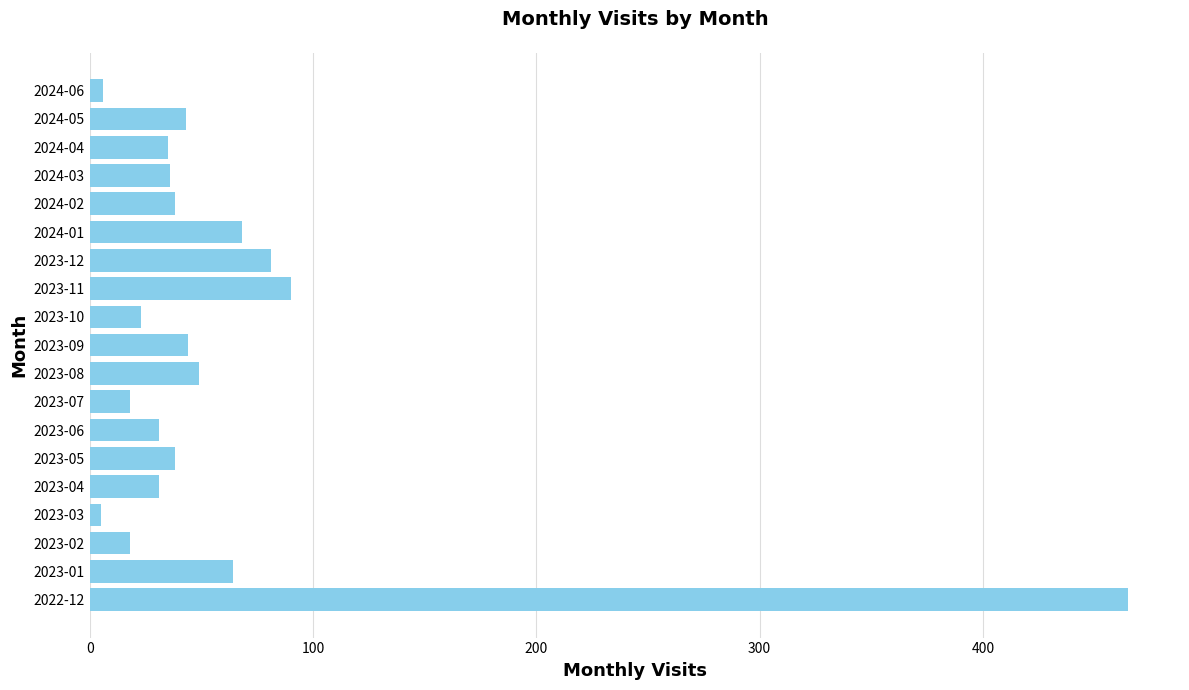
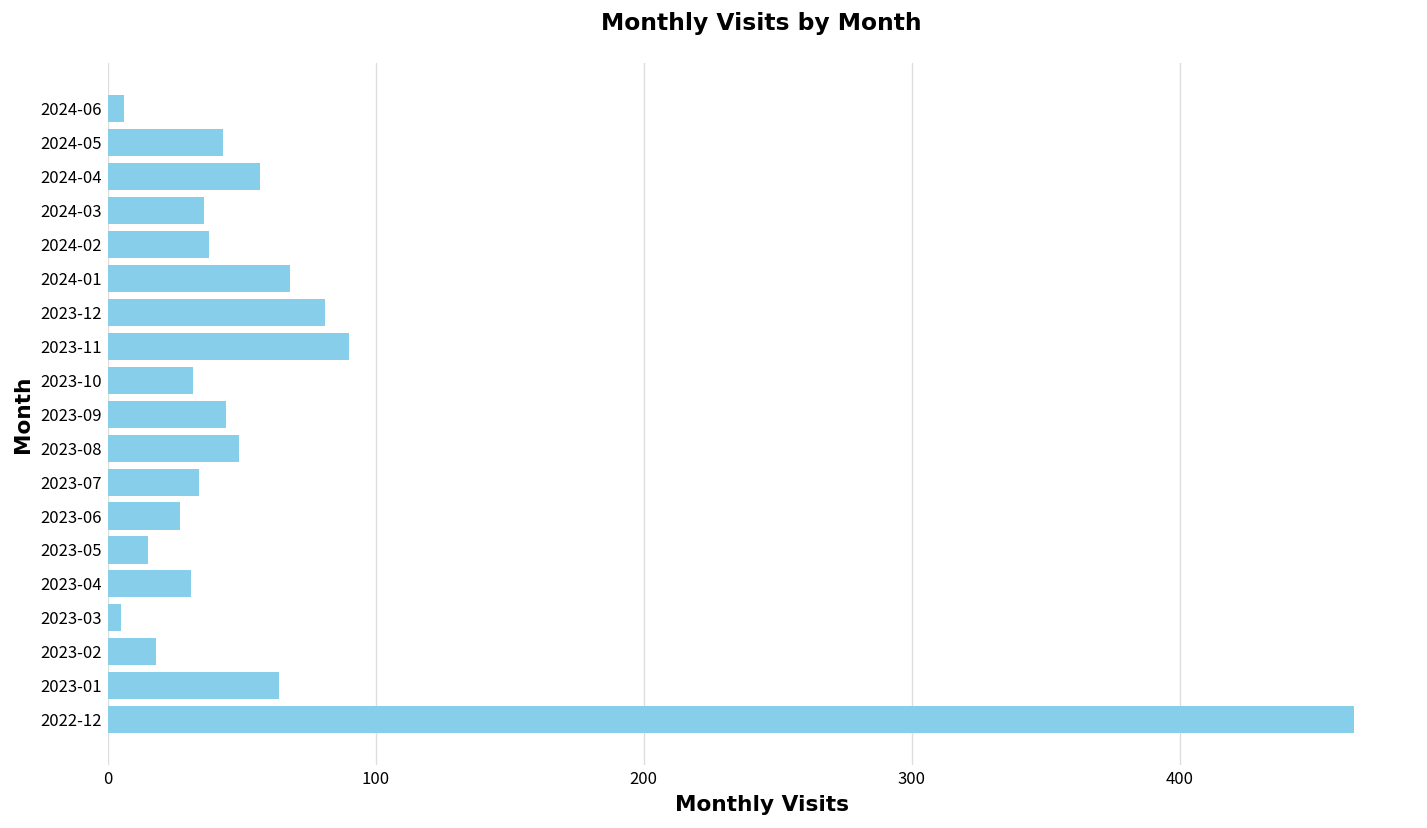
2024-04: 35 -> 57
2023-10: 23 -> 32
2023-07: 18 -> 34
2023-06: 31 -> 27
2023-05: 38 -> 15
